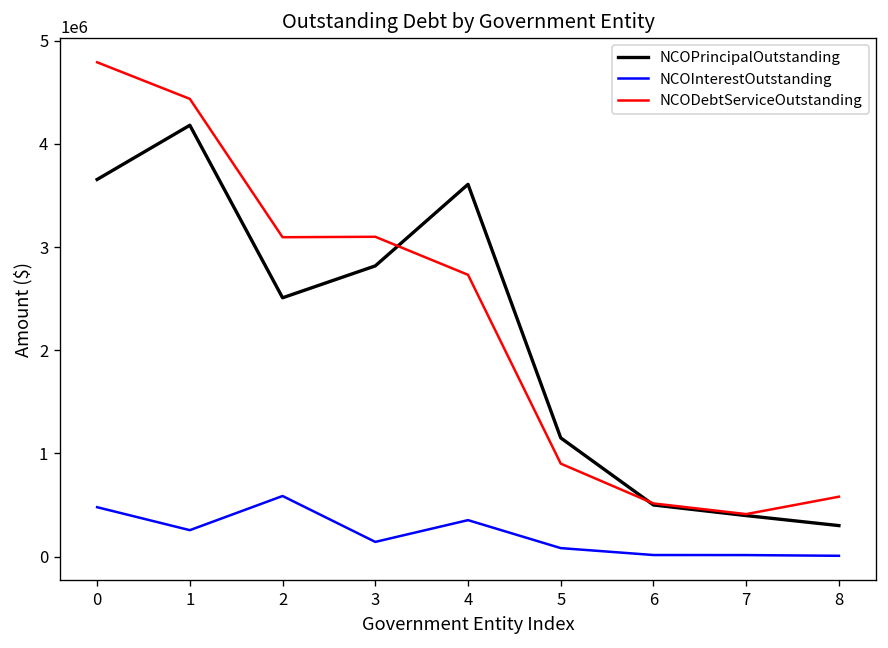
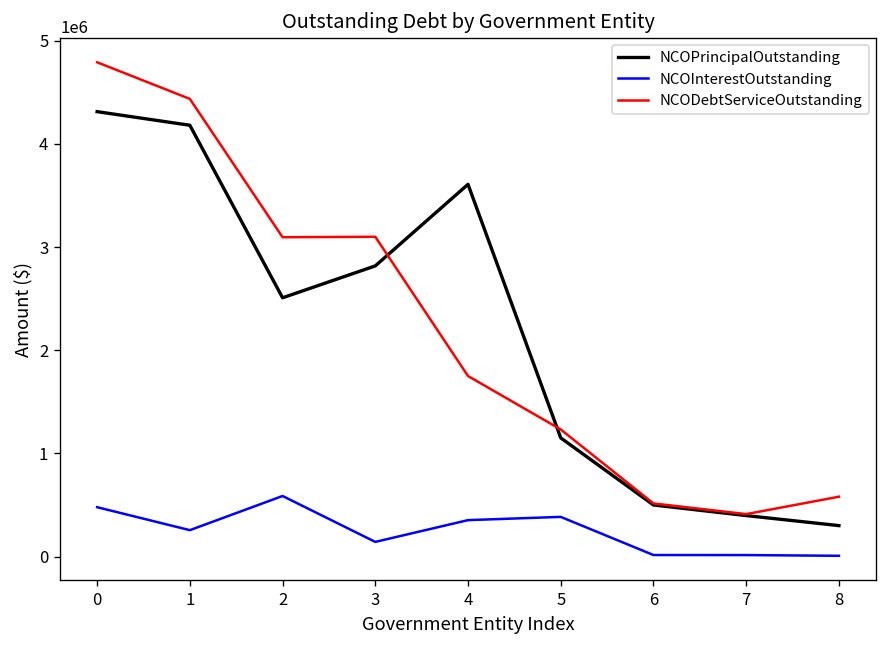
NCOPrincipalOutstanding, 0: 3700000 -> 4300000
NCODebtServiceOutstanding, 4: 2700000 -> 1700000
NCOInterestOutstanding, 5: 100000 -> 400000
NCODebtServiceOutstanding, 5: 900000 -> 1200000
